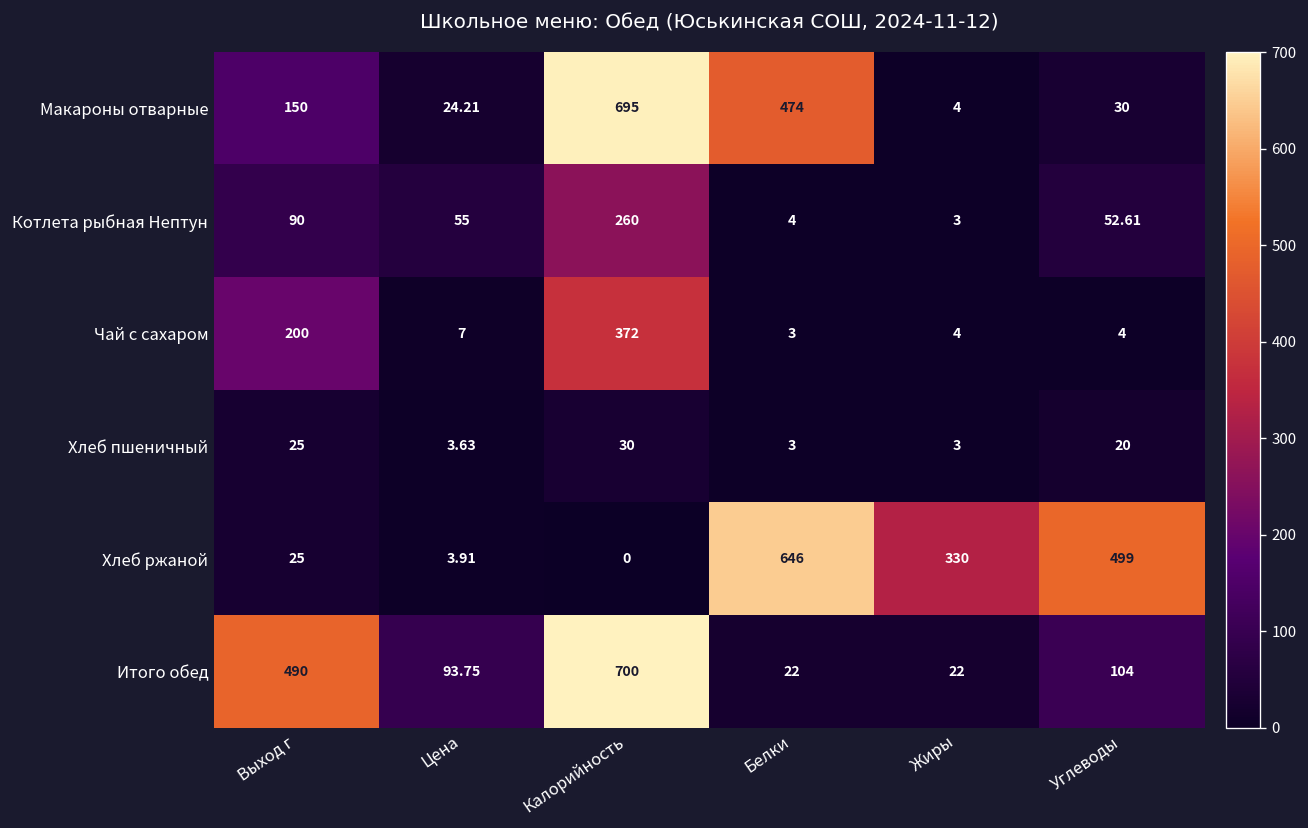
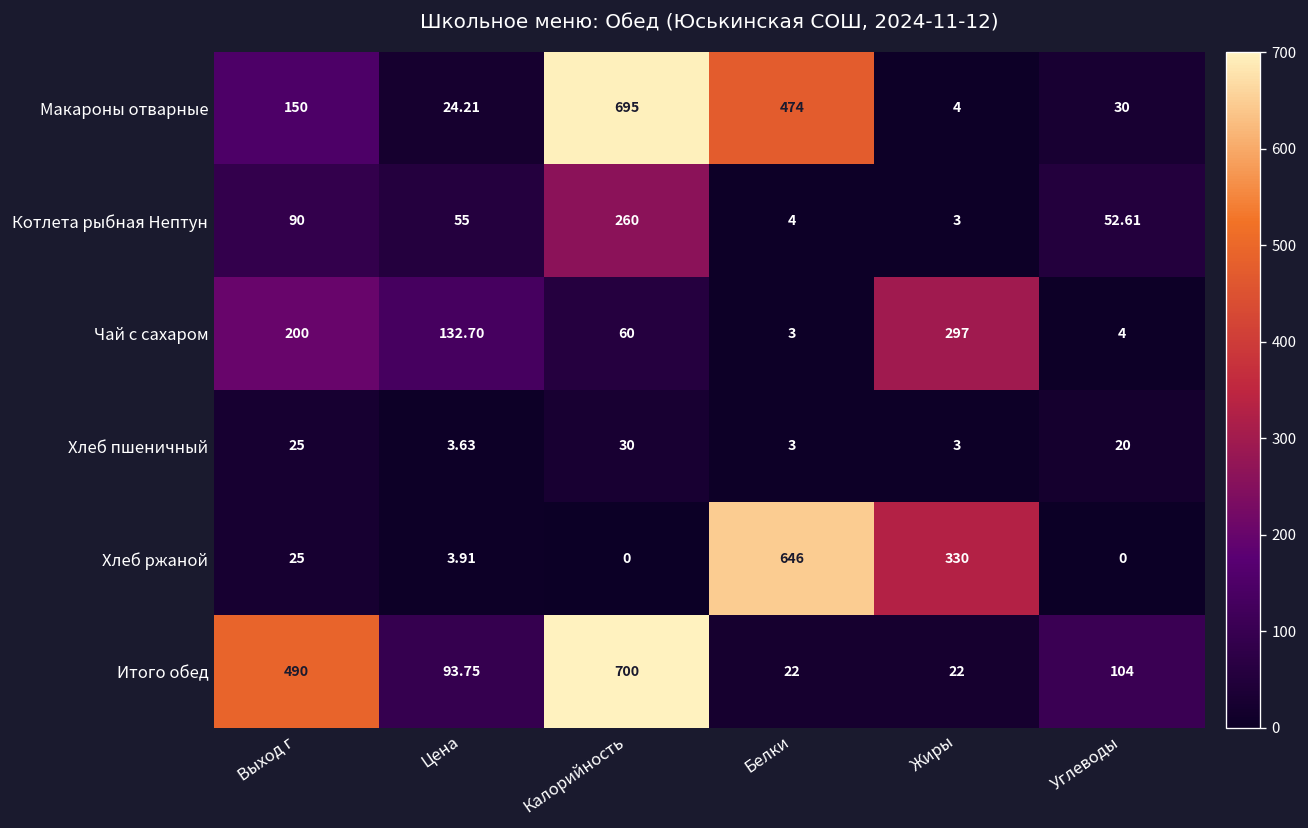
Чай с сахаром, Цена: 7 -> 132.70
Чай с сахаром, Калорийность: 372 -> 60
Чай с сахаром, Жиры: 4 -> 297
Хлеб ржаной, Углеводы: 499 -> 0
